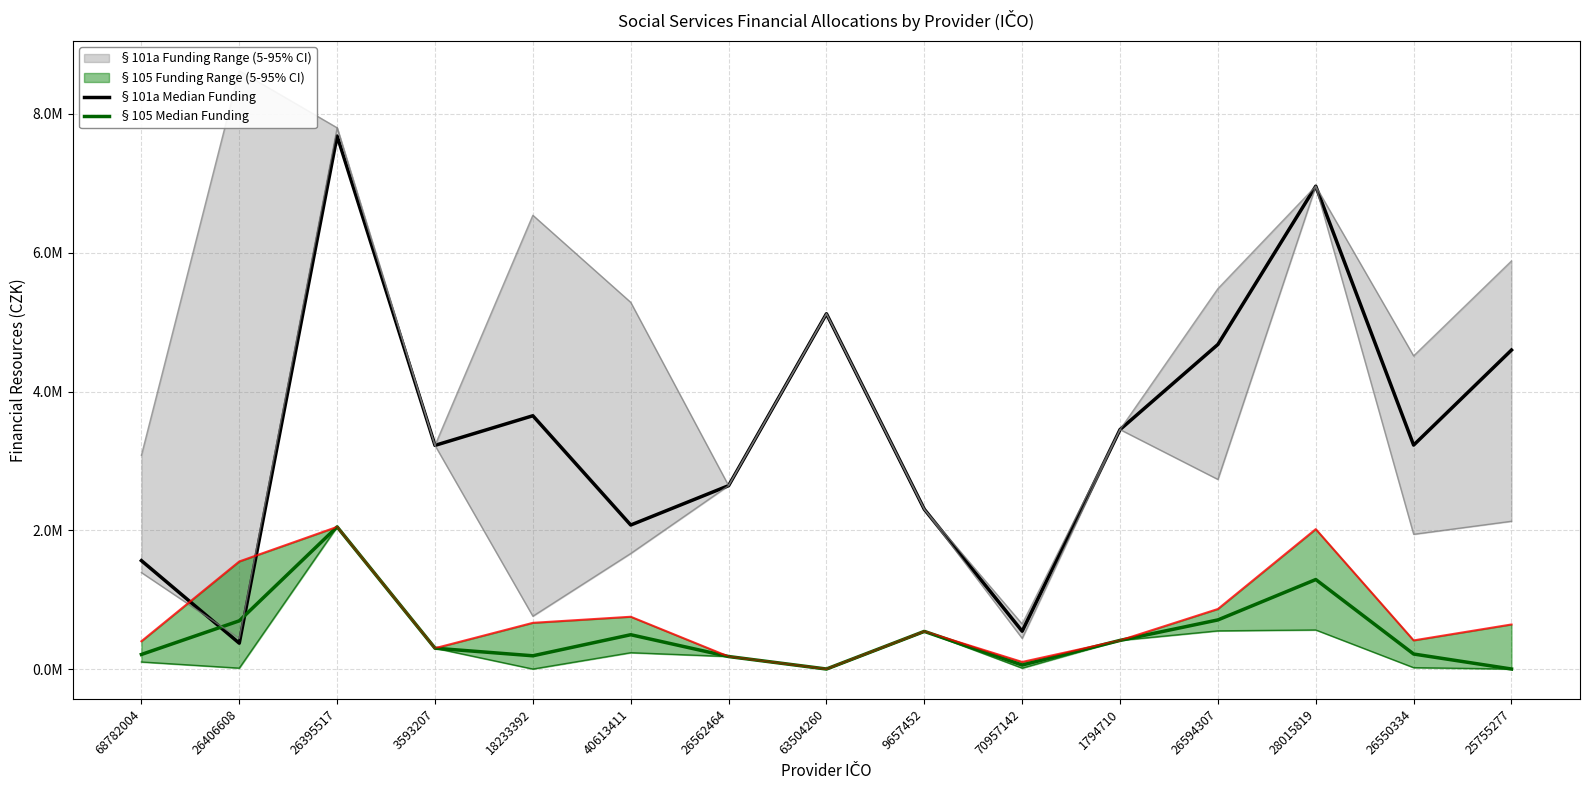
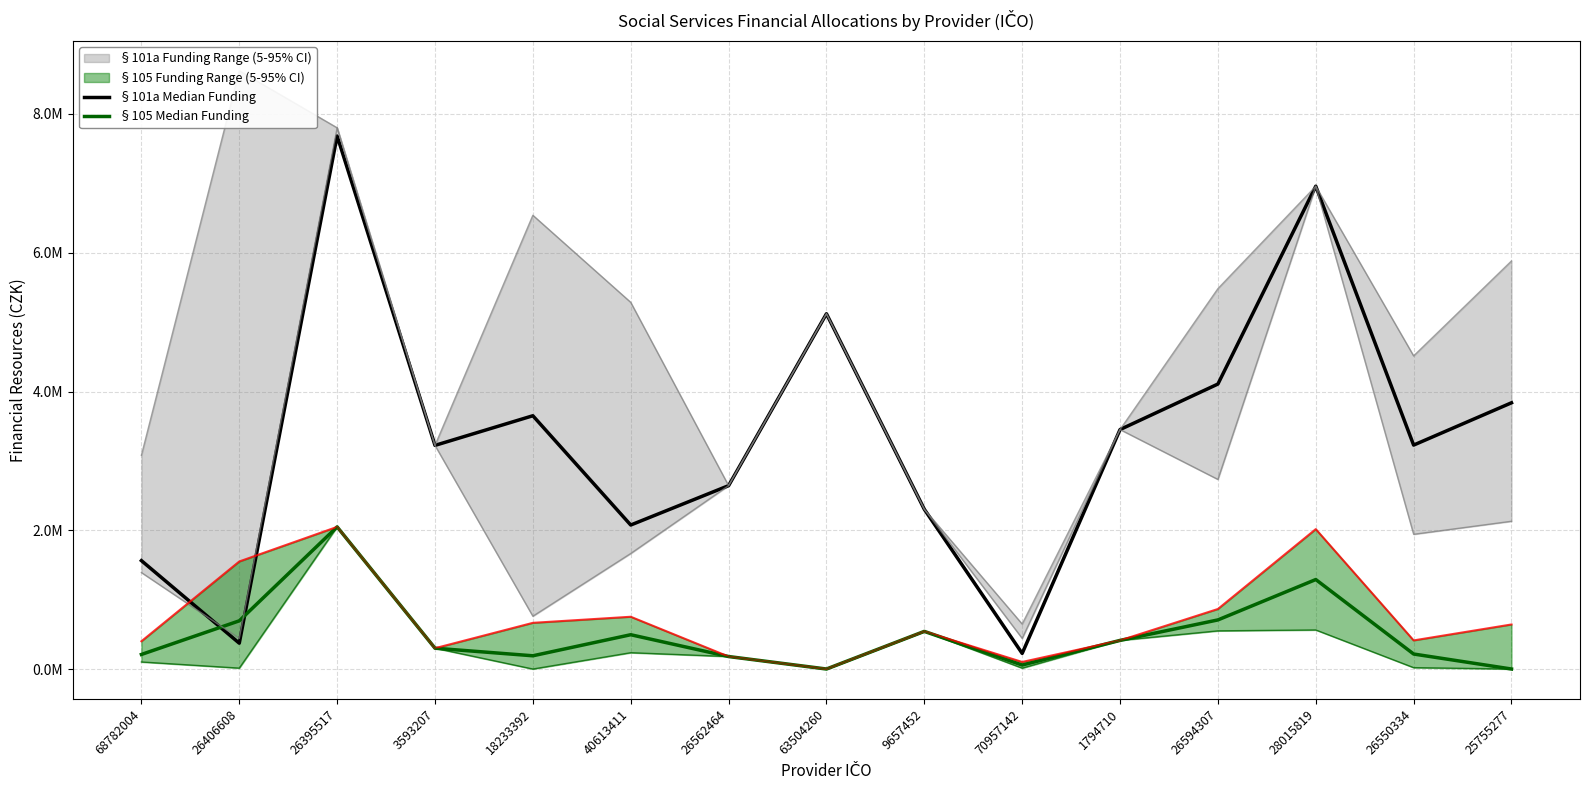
§101a Median Funding, 70957142: 500000 -> 200000
§101a Median Funding, 26594307: 4700000 -> 4100000
§101a Median Funding, 25755277: 4600000 -> 3800000
